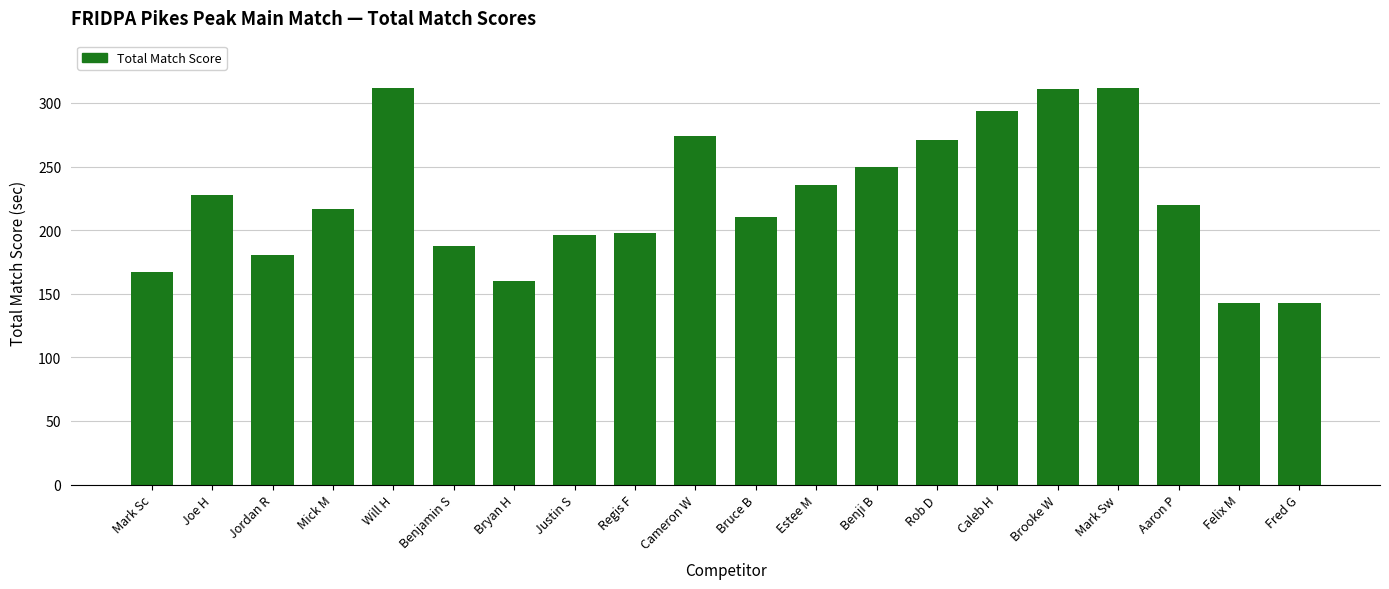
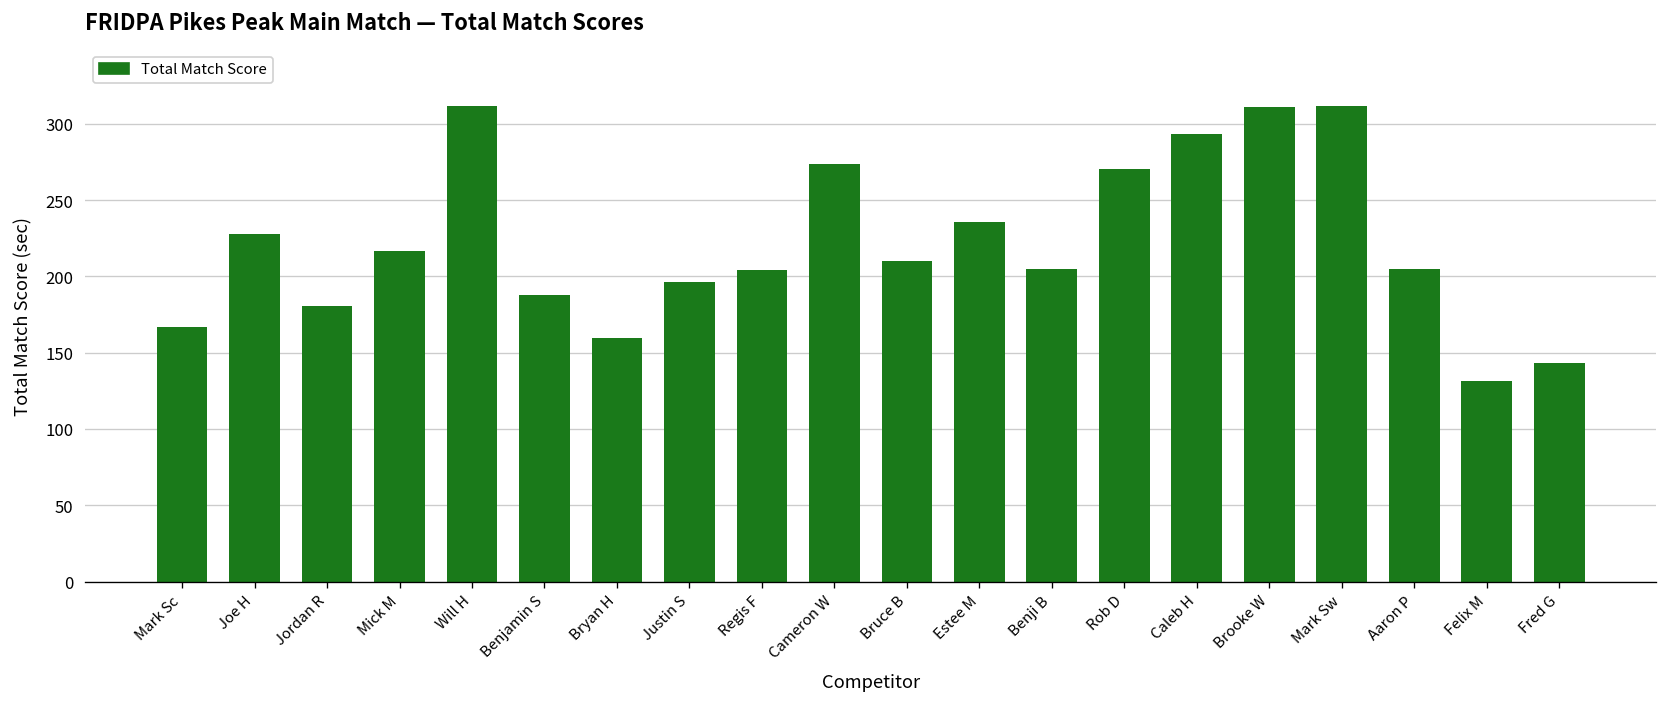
Regis F: 198 -> 204
Benji B: 249 -> 205
Aaron P: 220 -> 205
Felix M: 143 -> 131
